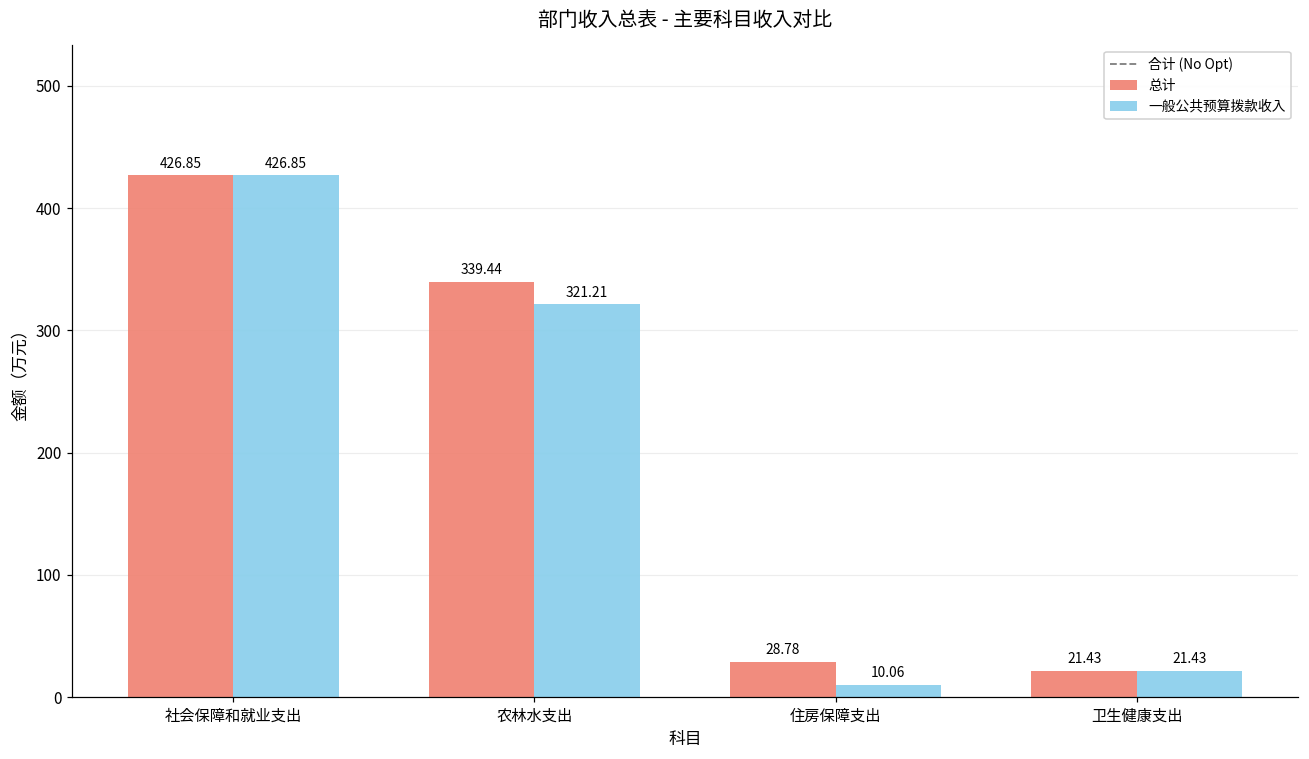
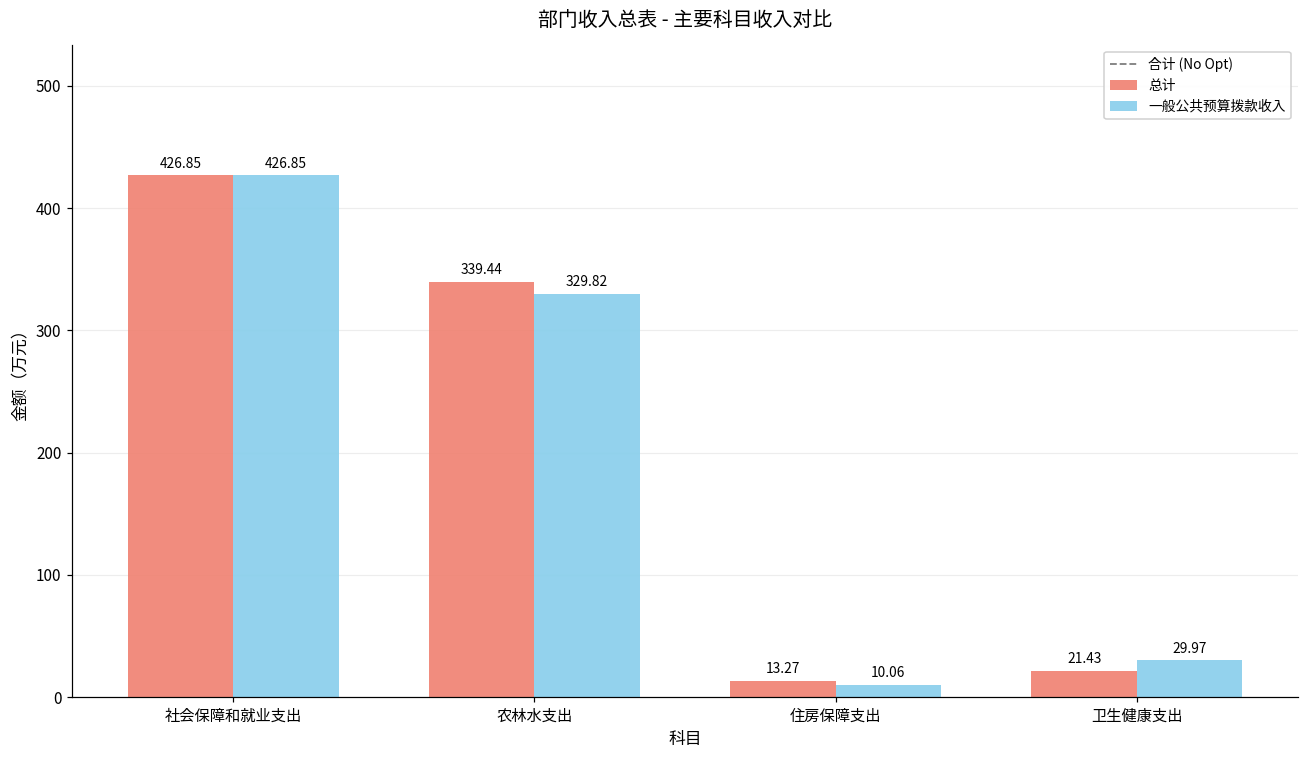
一般公共预算拨款收入, 农林水支出: 321.21 -> 329.82
总计, 住房保障支出: 28.78 -> 13.27
一般公共预算拨款收入, 卫生健康支出: 21.43 -> 29.97
